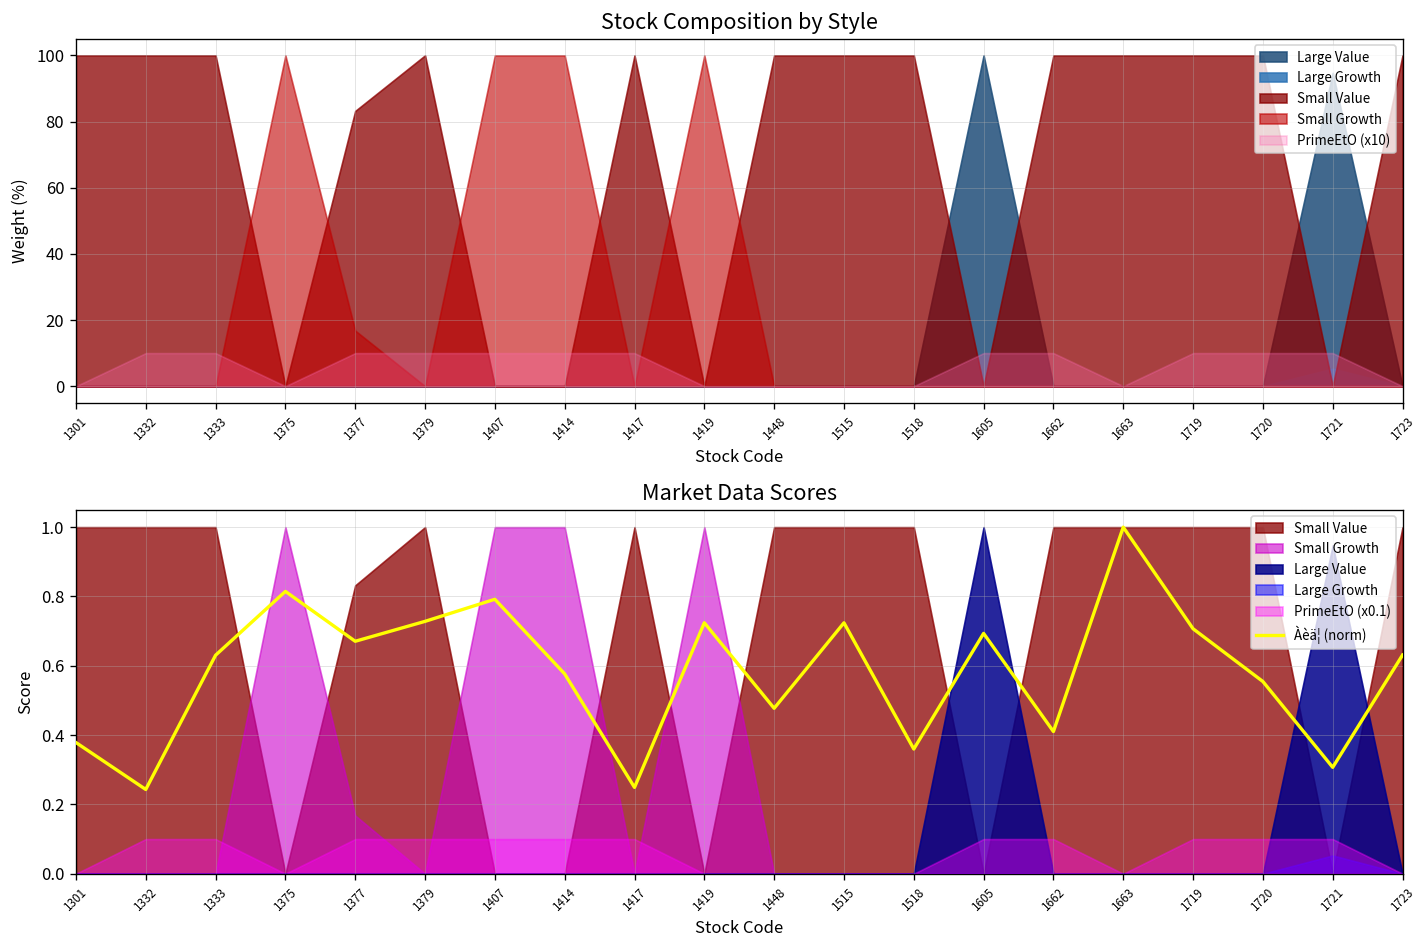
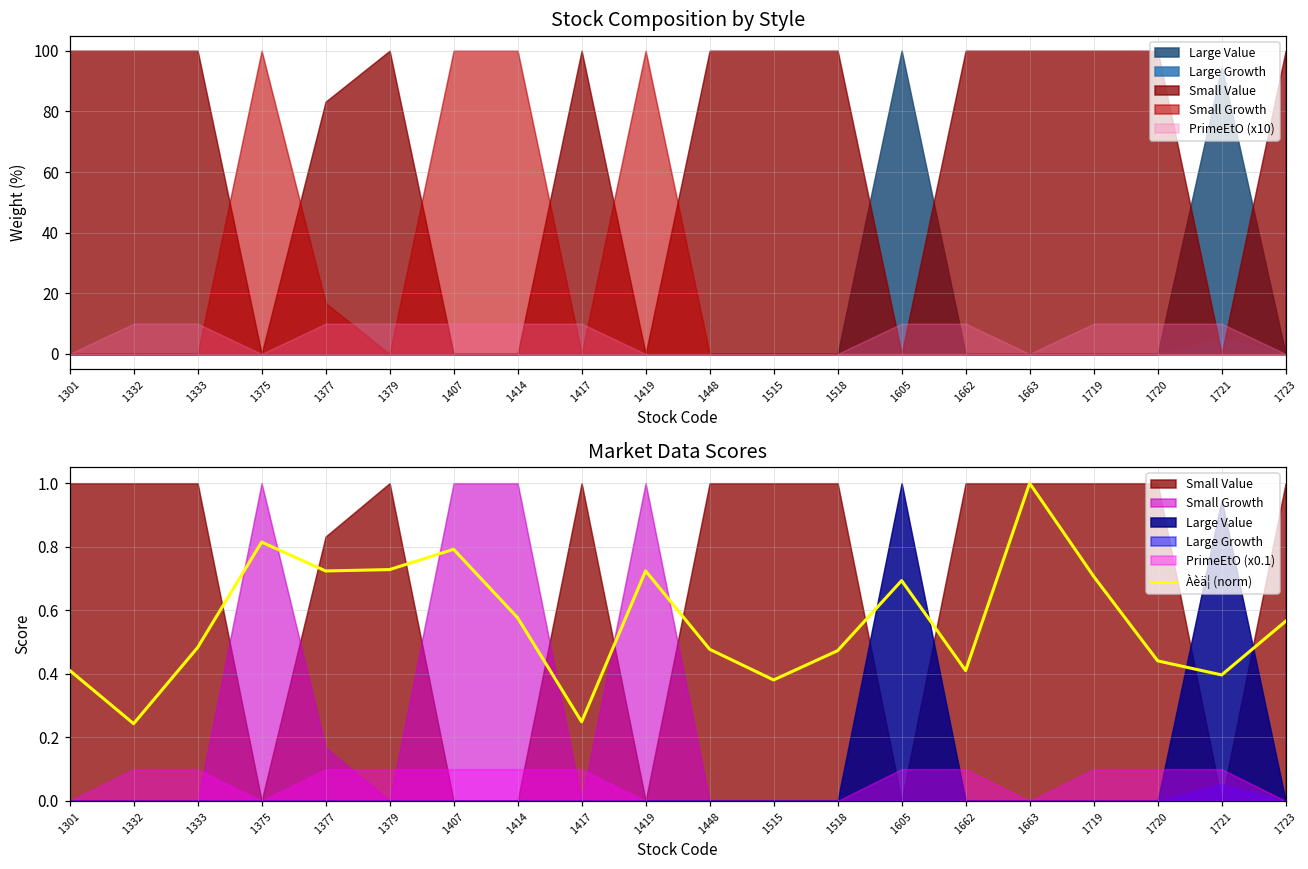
Market Data Scores, Àèä¦ (norm), 1301: 0.38 -> 0.41
Market Data Scores, Àèä¦ (norm), 1333: 0.63 -> 0.48
Market Data Scores, Àèä¦ (norm), 1377: 0.67 -> 0.72
Market Data Scores, Àèä¦ (norm), 1515: 0.72 -> 0.38
Market Data Scores, Àèä¦ (norm), 1518: 0.36 -> 0.47
Market Data Scores, Àèä¦ (norm), 1720: 0.55 -> 0.44
Market Data Scores, Àèä¦ (norm), 1721: 0.31 -> 0.40
Market Data Scores, Àèä¦ (norm), 1723: 0.63 -> 0.57
